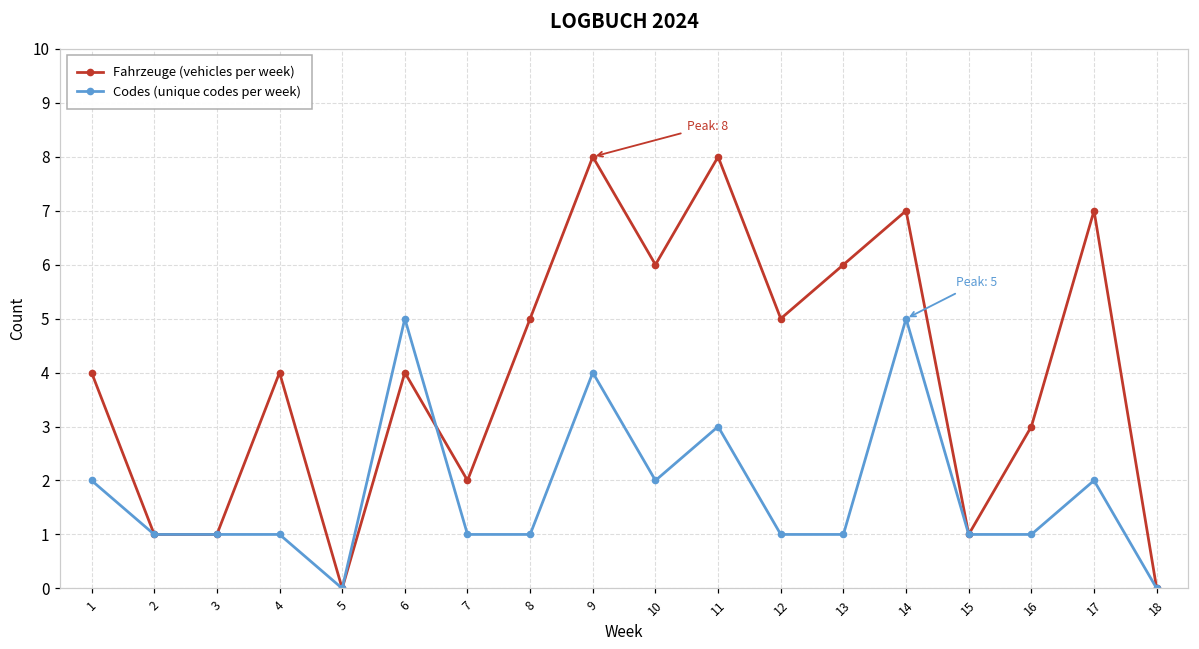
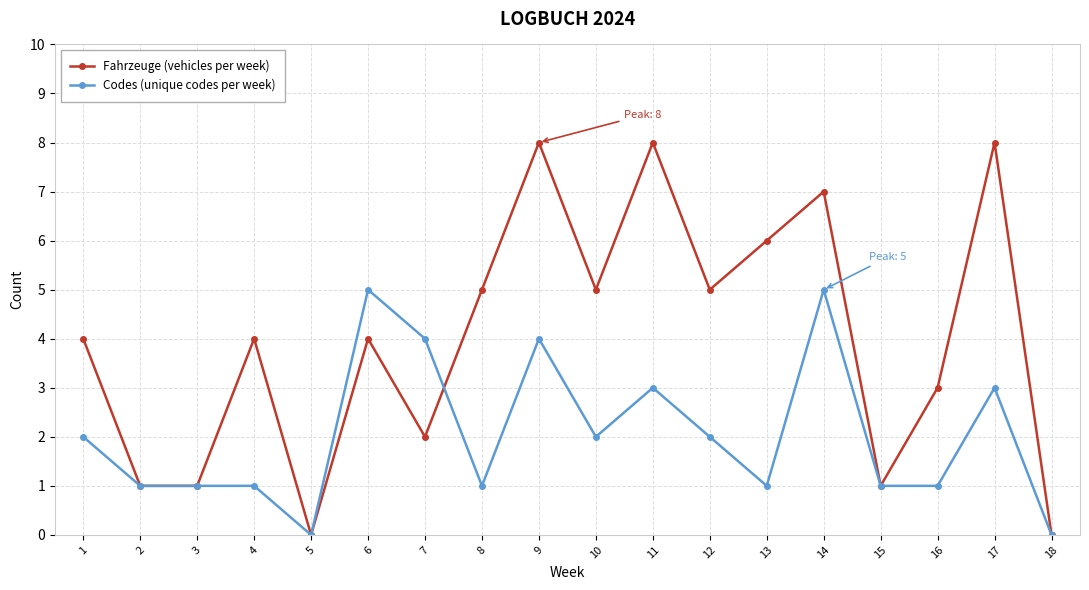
Codes (unique codes per week), 7: 1 -> 4
Fahrzeuge (vehicles per week), 10: 6 -> 5
Codes (unique codes per week), 12: 1 -> 2
Fahrzeuge (vehicles per week), 17: 7 -> 8
Codes (unique codes per week), 17: 2 -> 3
